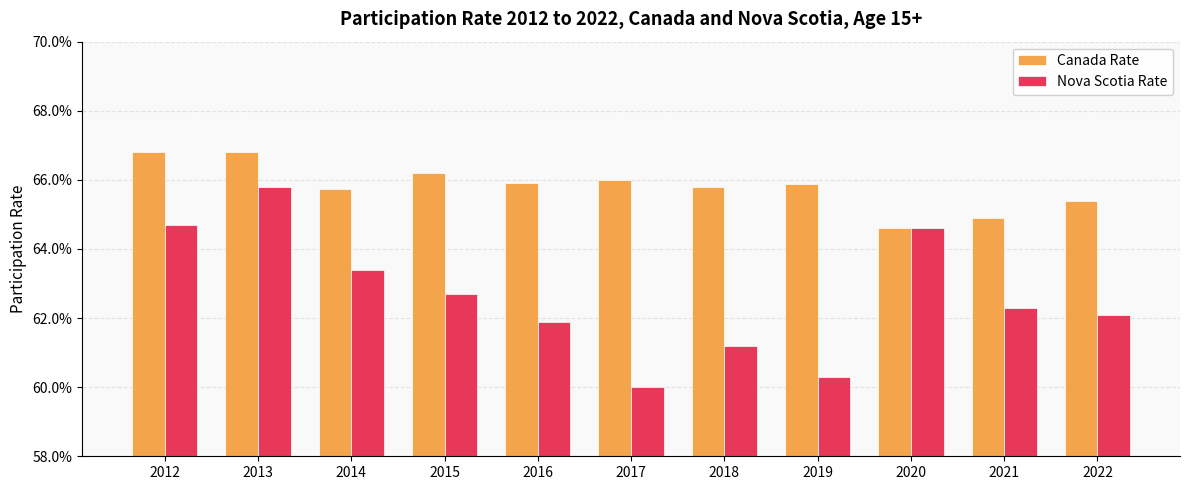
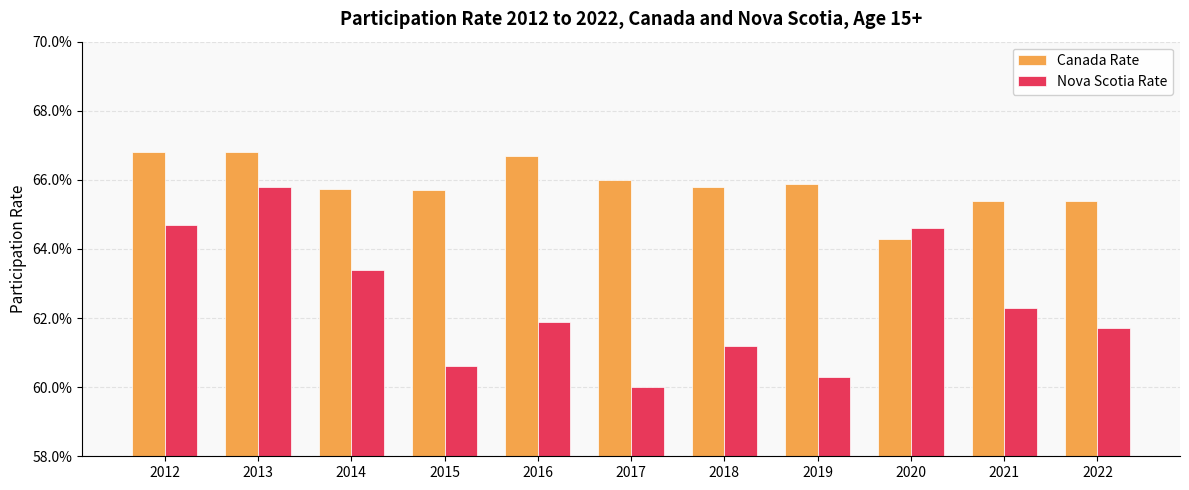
Canada Rate, 2015: 66.2% -> 65.7%
Nova Scotia Rate, 2015: 62.7% -> 60.6%
Canada Rate, 2016: 65.9% -> 66.7%
Canada Rate, 2020: 64.6% -> 64.3%
Canada Rate, 2021: 64.9% -> 65.4%
Nova Scotia Rate, 2022: 62.1% -> 61.7%
